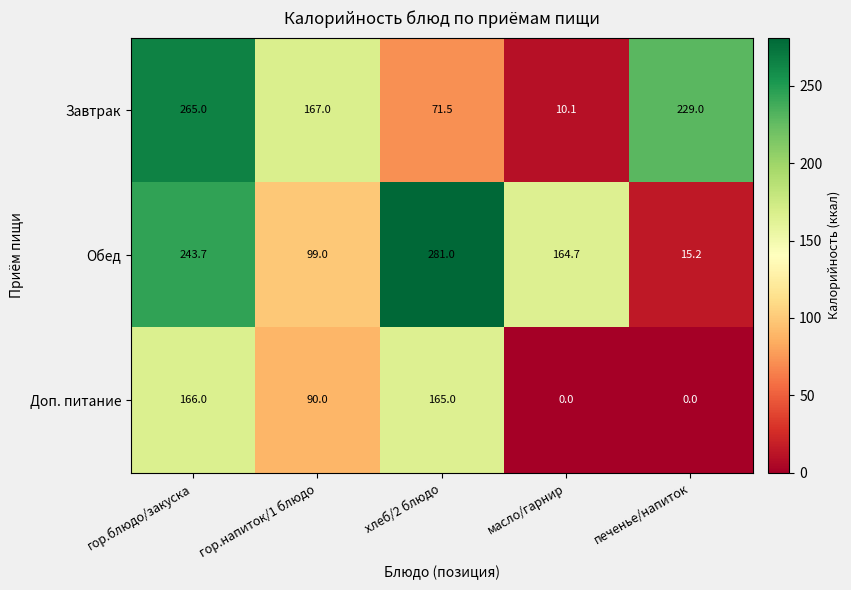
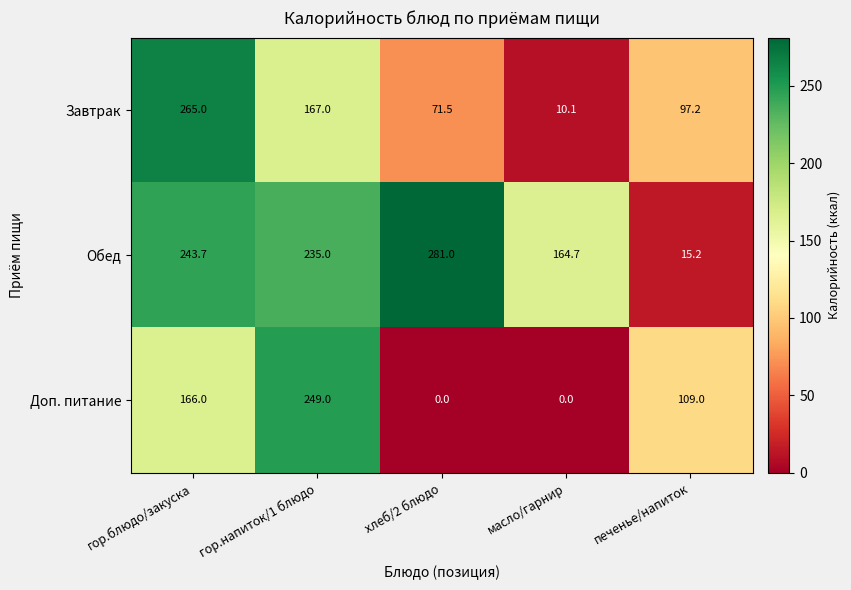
Завтрак, печенье/напиток: 229.0 -> 97.2
Обед, гор.напиток/1 блюдо: 99.0 -> 235.0
Доп. питание, гор.напиток/1 блюдо: 90.0 -> 249.0
Доп. питание, хлеб/2 блюдо: 165.0 -> 0.0
Доп. питание, печенье/напиток: 0.0 -> 109.0
